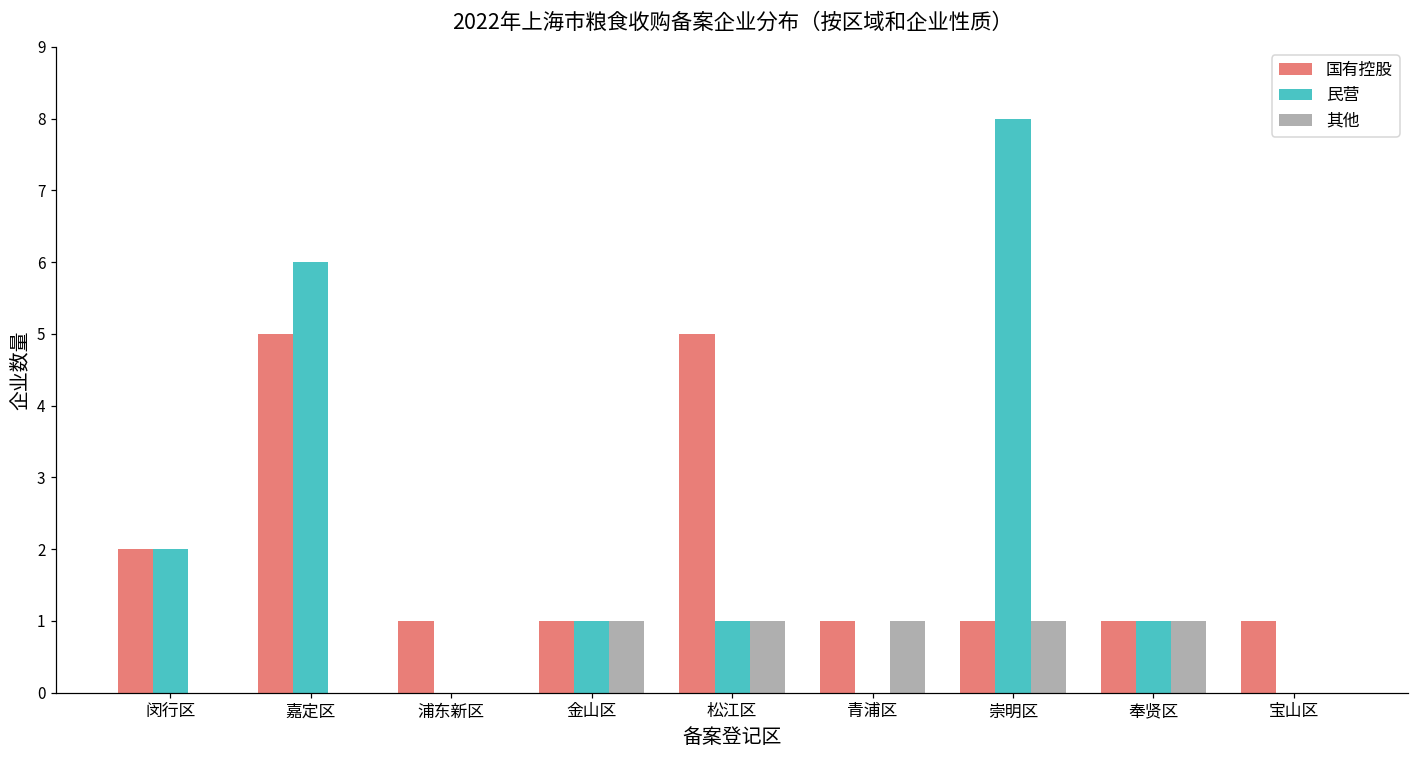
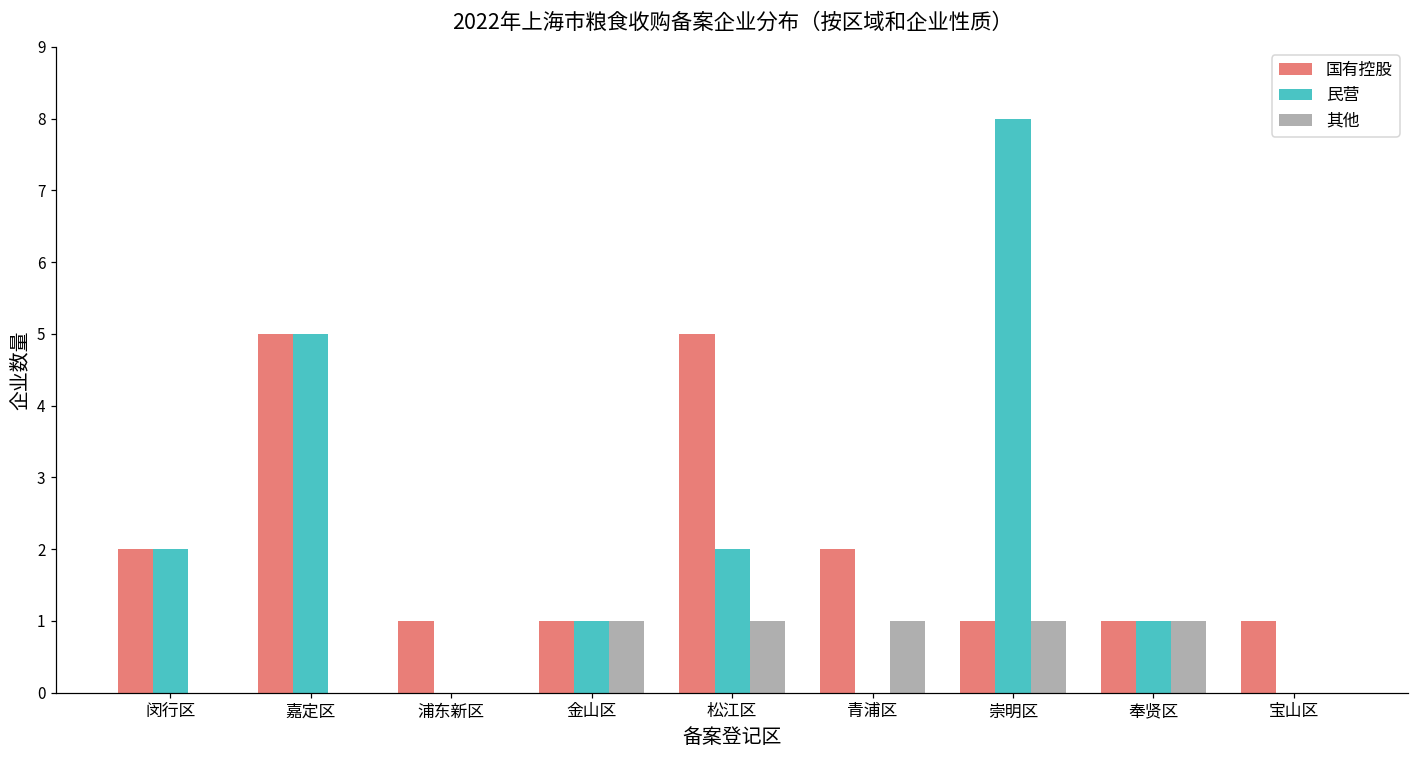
民营, 嘉定区: 6 -> 5
民营, 松江区: 1 -> 2
国有控股, 青浦区: 1 -> 2
